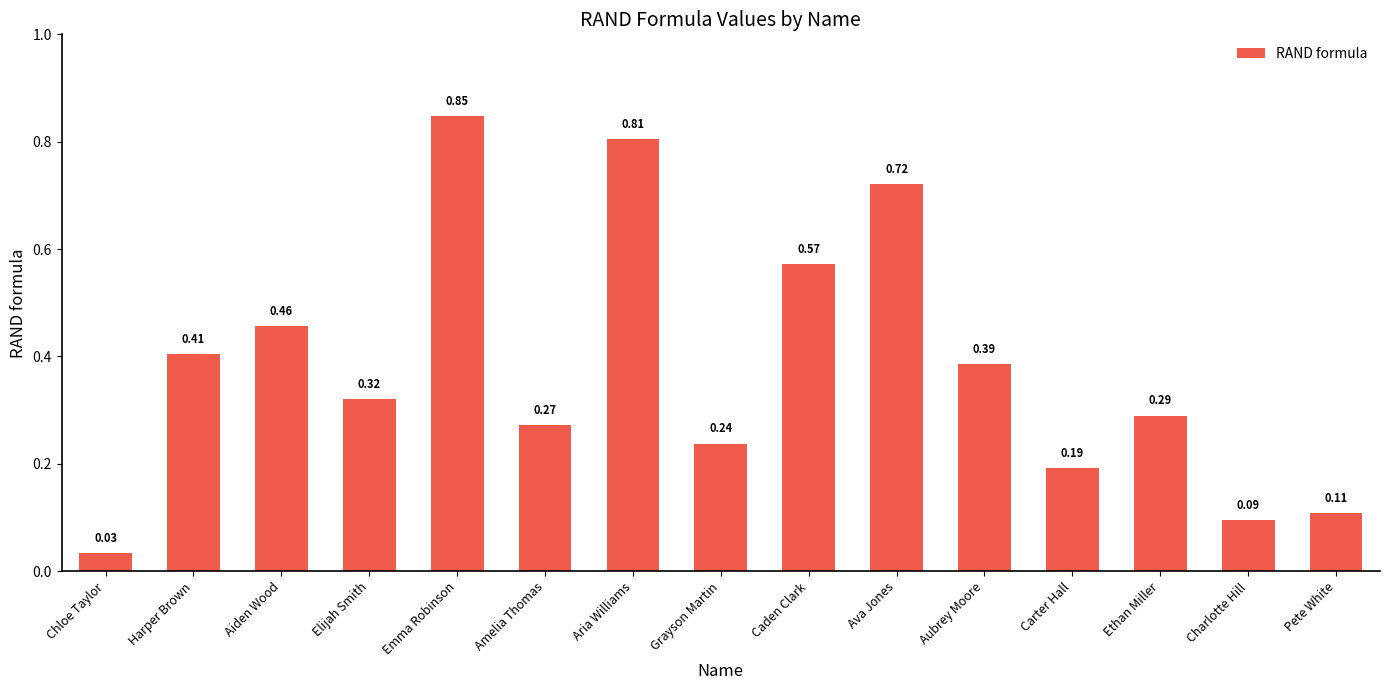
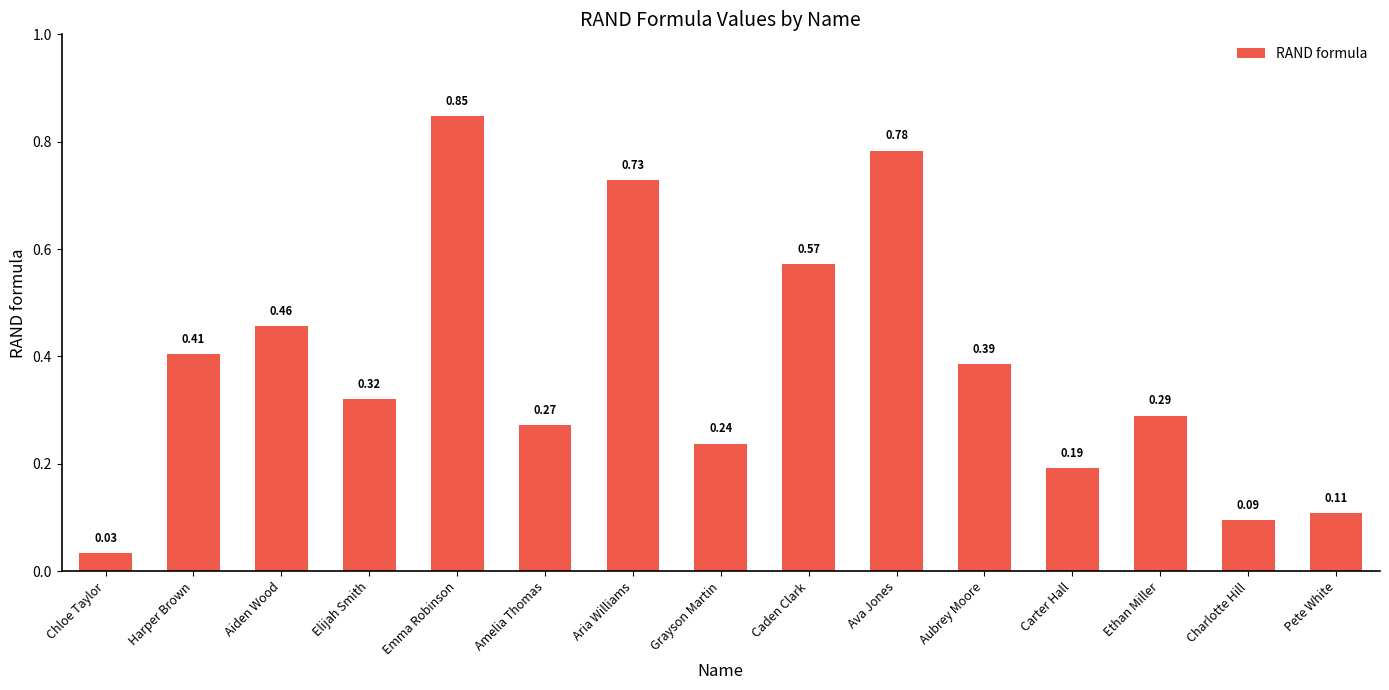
Aria Williams: 0.81 -> 0.73
Ava Jones: 0.72 -> 0.78
